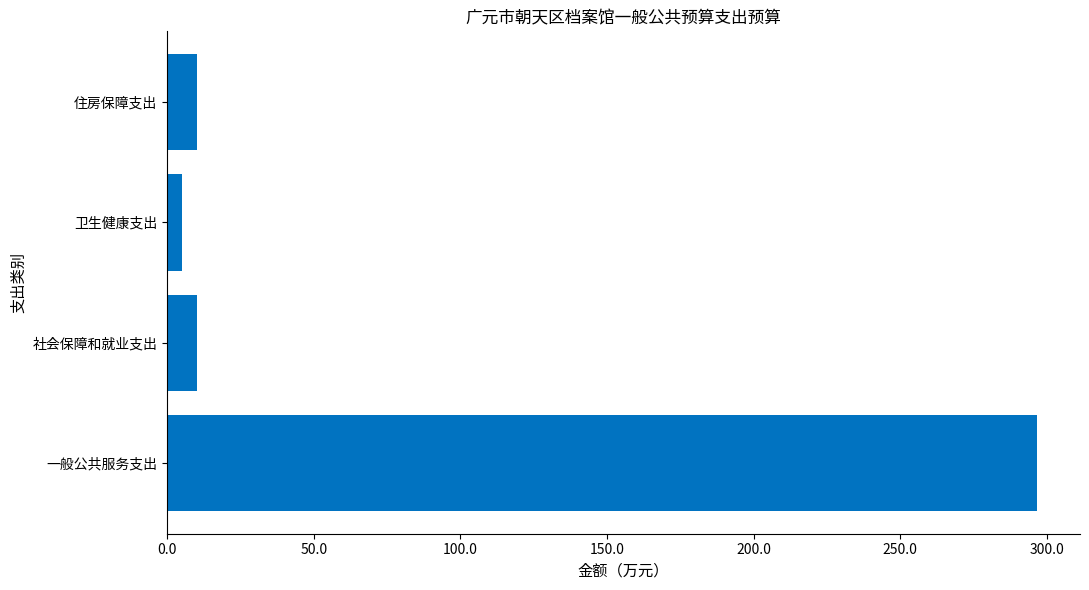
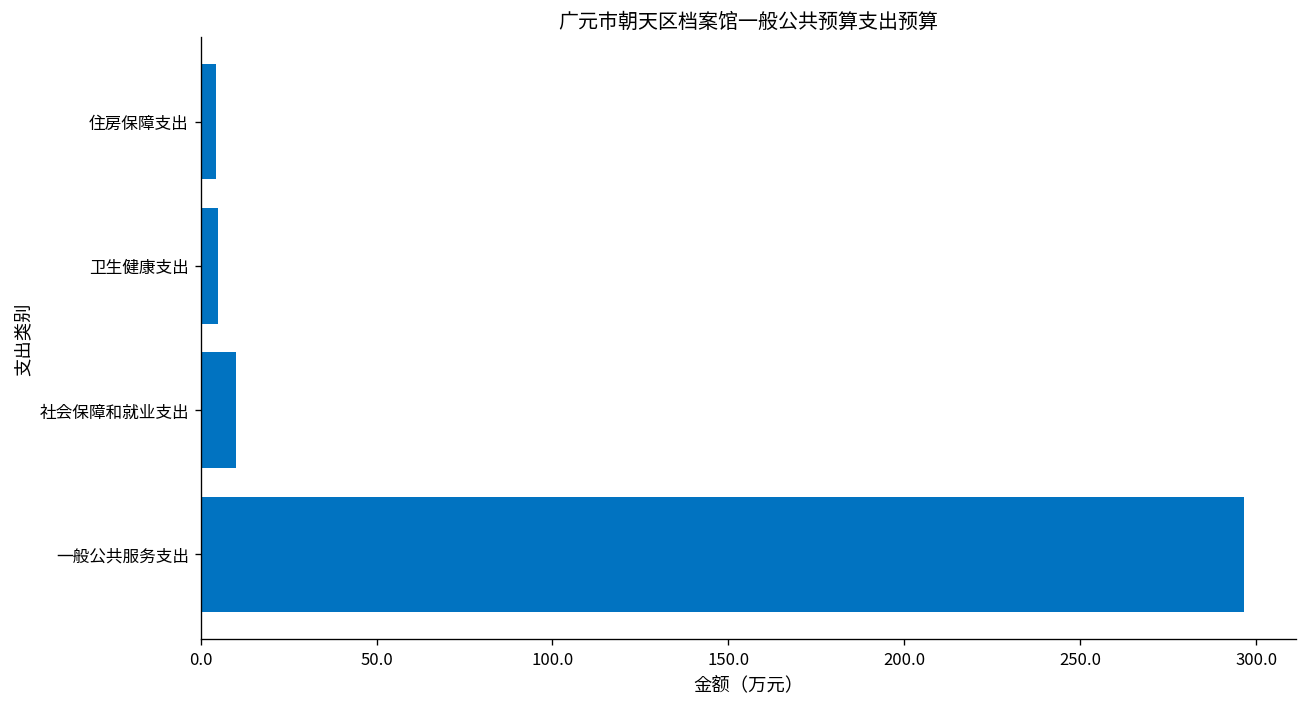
住房保障支出: 10 -> 4
